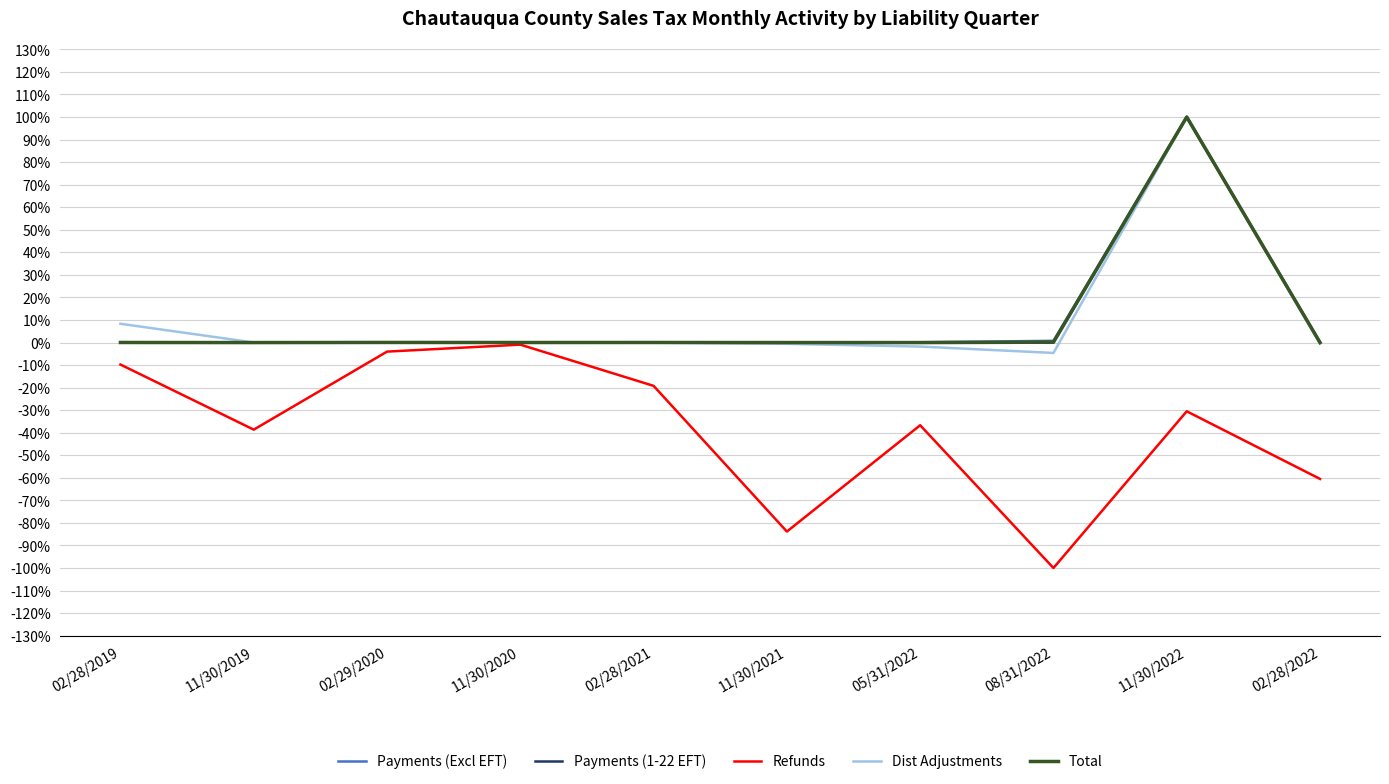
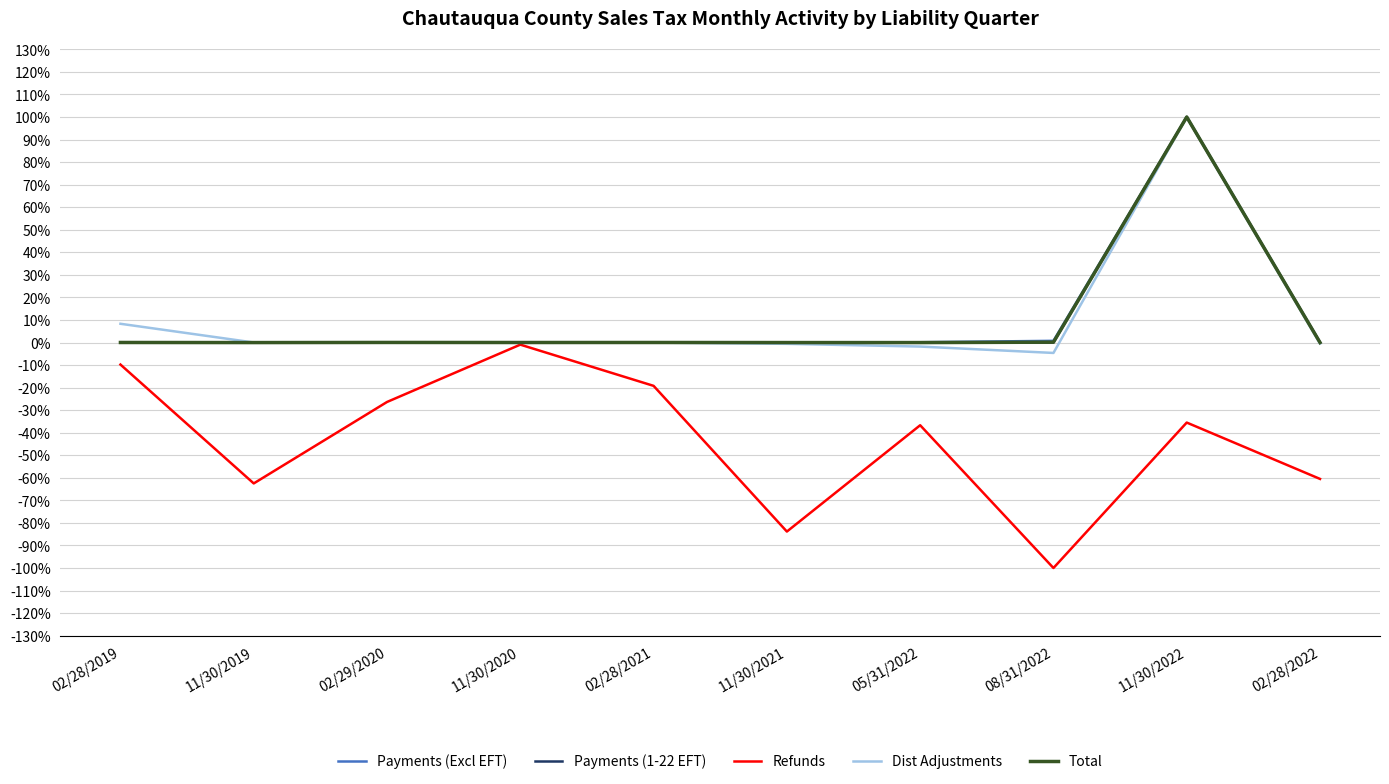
Refunds, 11/30/2019: -39% -> -62%
Refunds, 02/29/2020: -4% -> -26%
Refunds, 11/30/2022: -31% -> -36%
